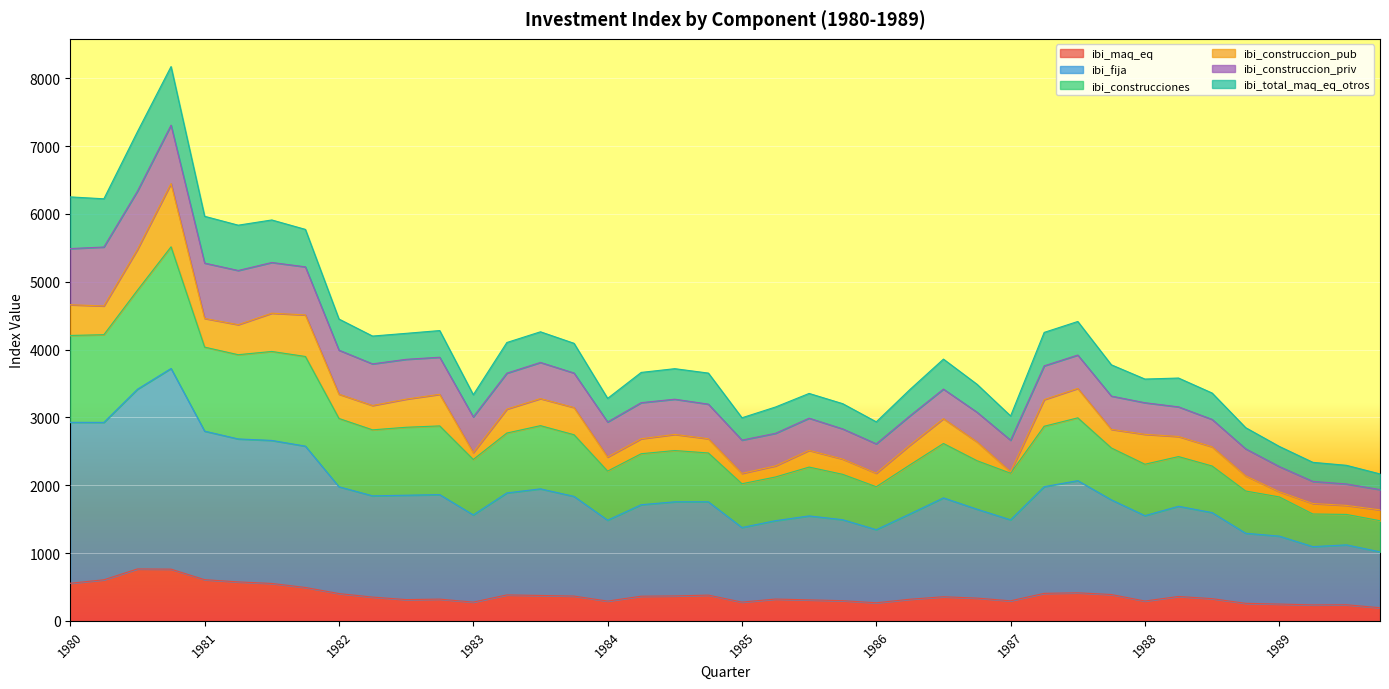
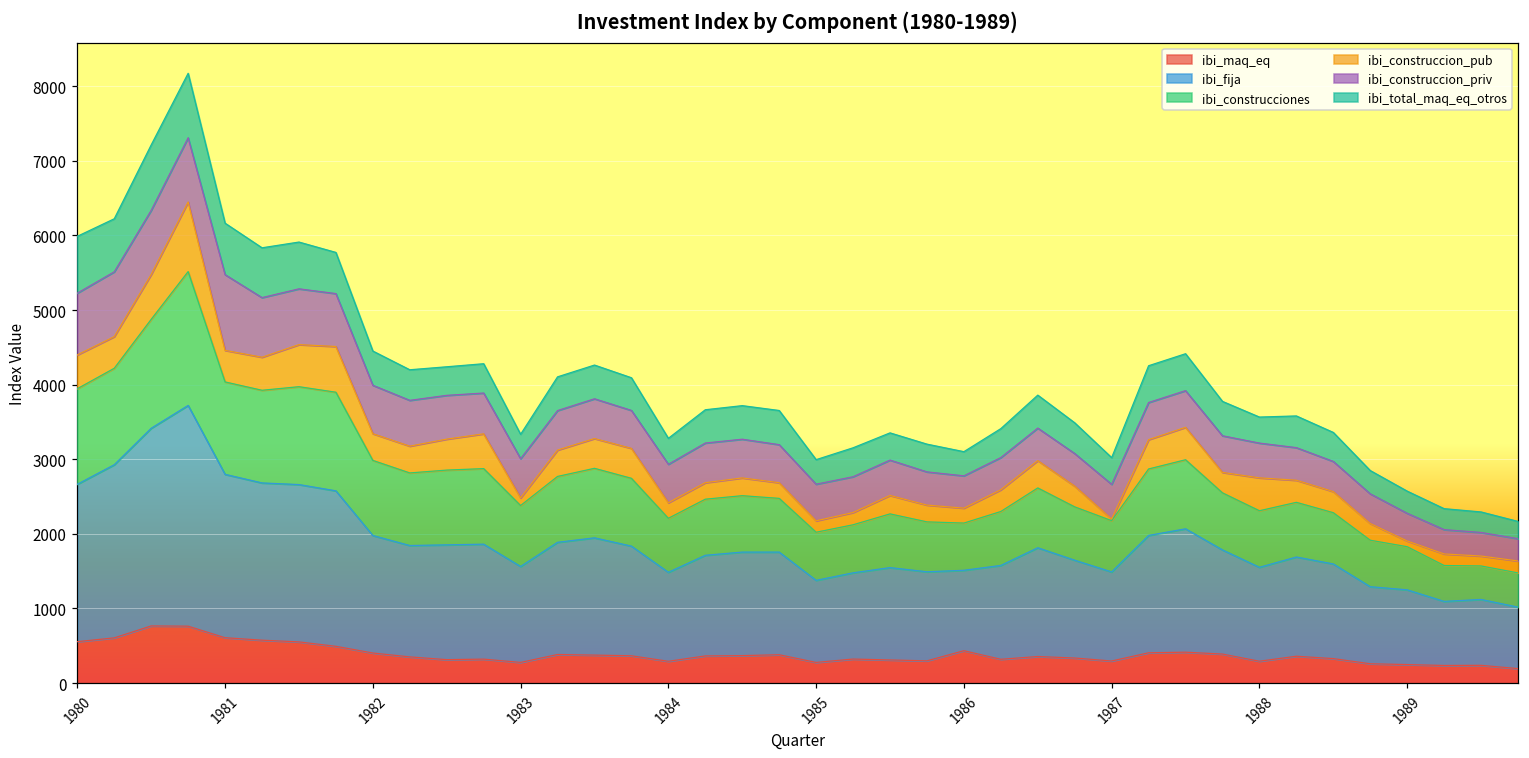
ibi_fija, 1980: 2400 -> 2100
ibi_construccion_priv, 1981: 800 -> 1000
ibi_maq_eq, 1986: 300 -> 400
